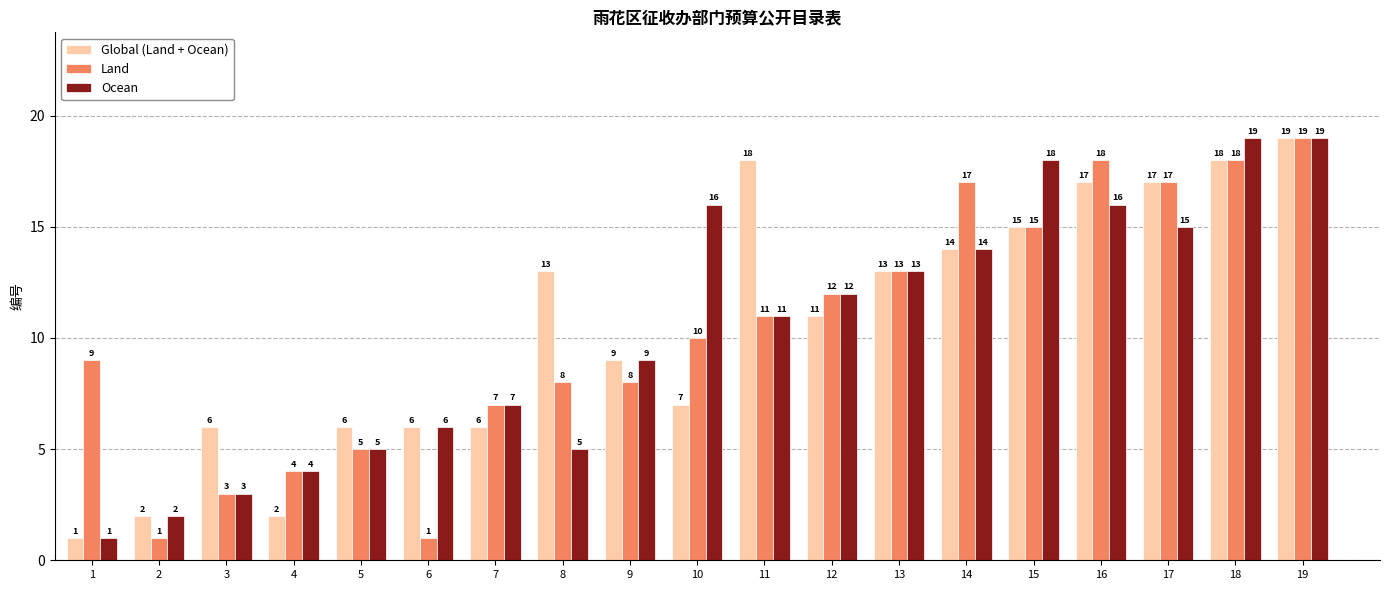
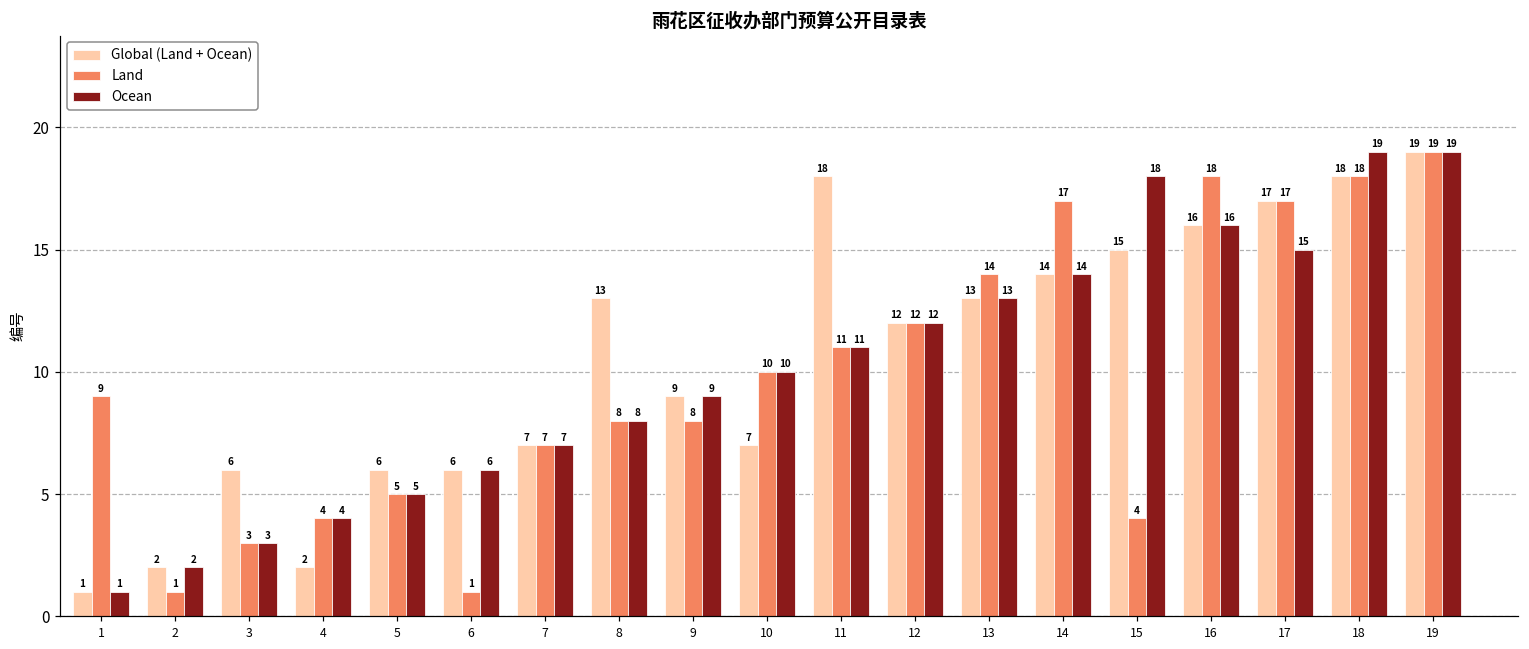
Global (Land + Ocean), 7: 6 -> 7
Ocean, 8: 5 -> 8
Ocean, 10: 16 -> 10
Global (Land + Ocean), 12: 11 -> 12
Land, 13: 13 -> 14
Land, 15: 15 -> 4
Global (Land + Ocean), 16: 17 -> 16
